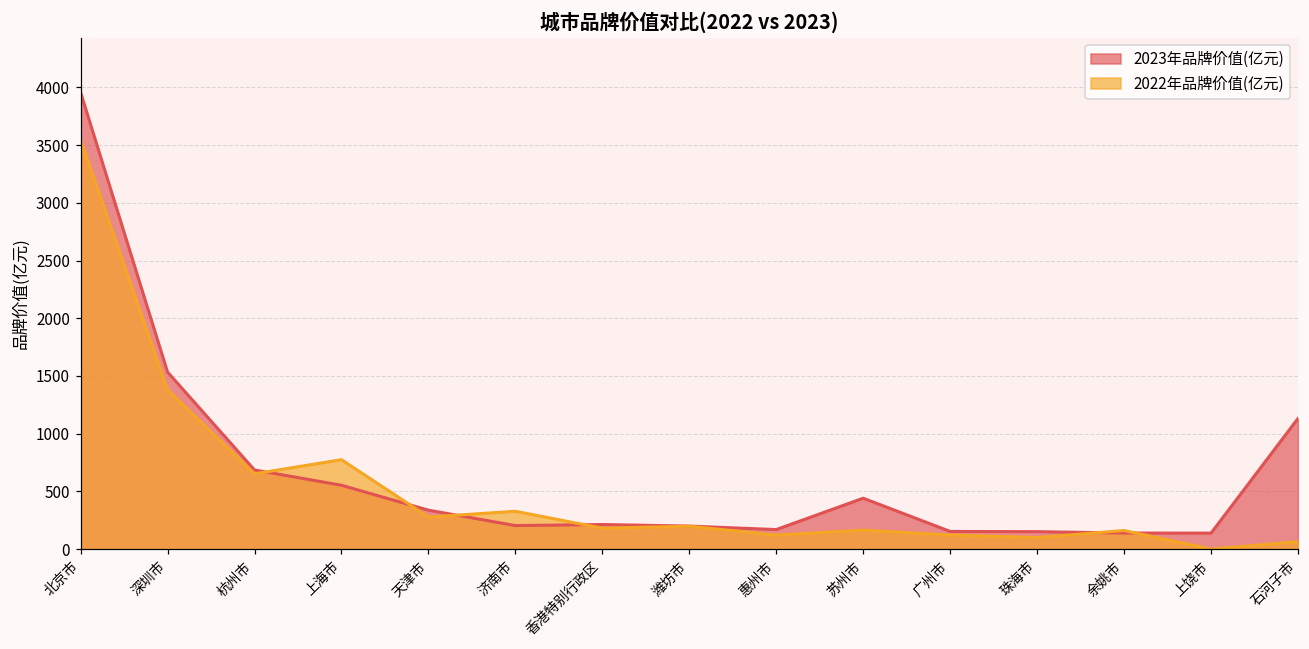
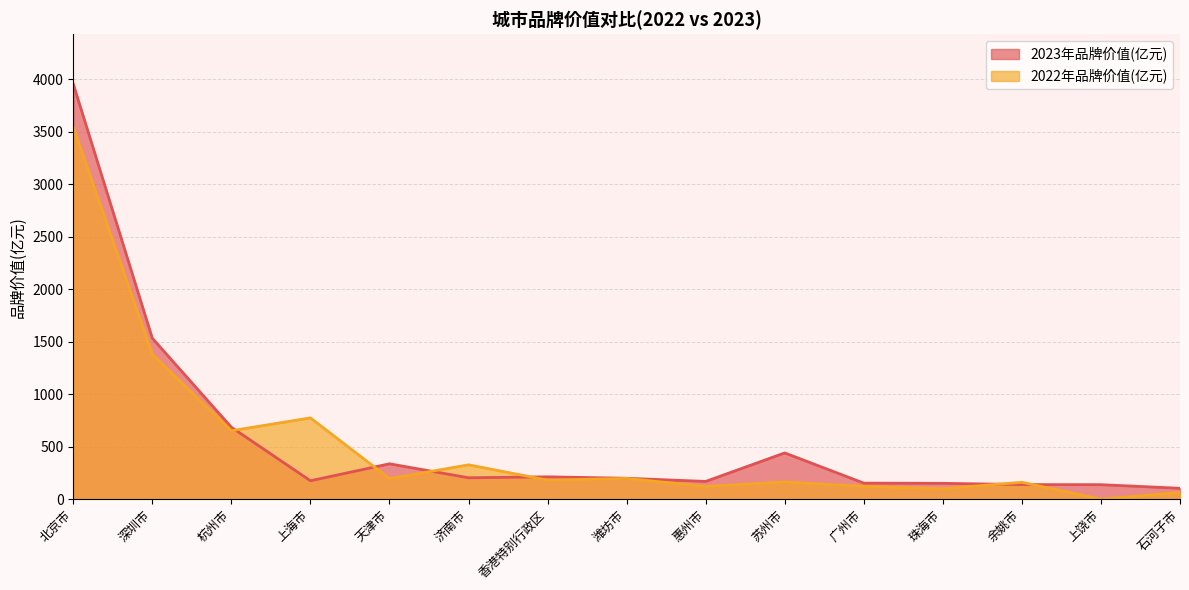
2023年品牌价值(亿元), 上海市: 550 -> 180
2022年品牌价值(亿元), 天津市: 280 -> 200
2023年品牌价值(亿元), 石河子市: 1130 -> 100
